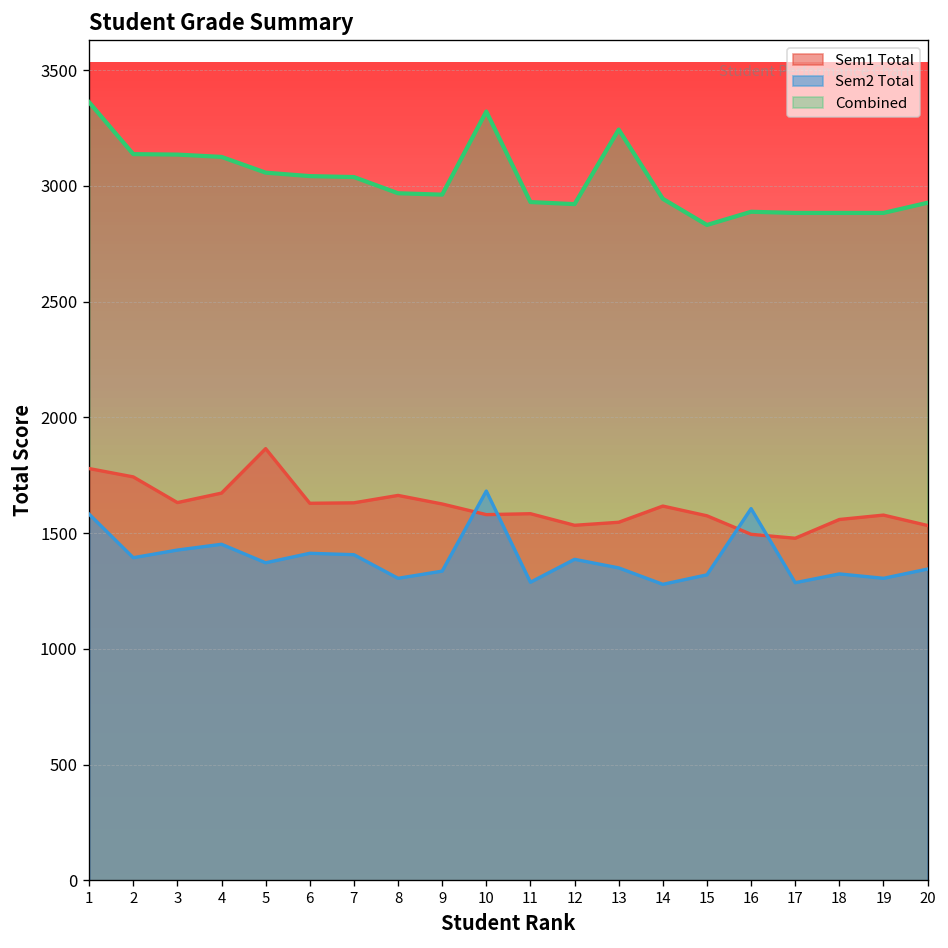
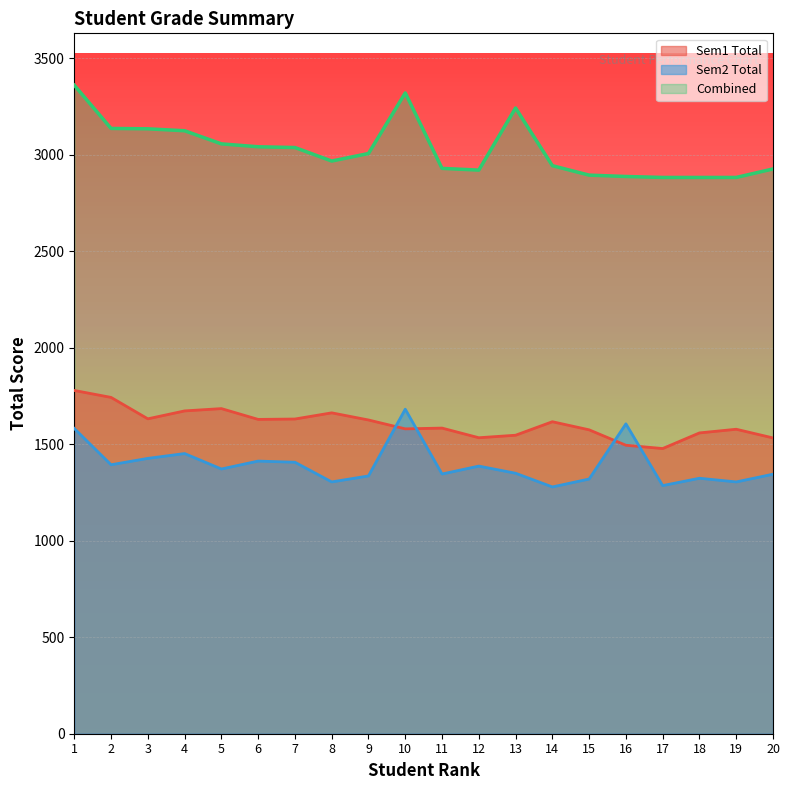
Sem1 Total, 5: 1870 -> 1690
Combined, 9: 2960 -> 3010
Sem2 Total, 11: 1290 -> 1350
Combined, 15: 2830 -> 2900
